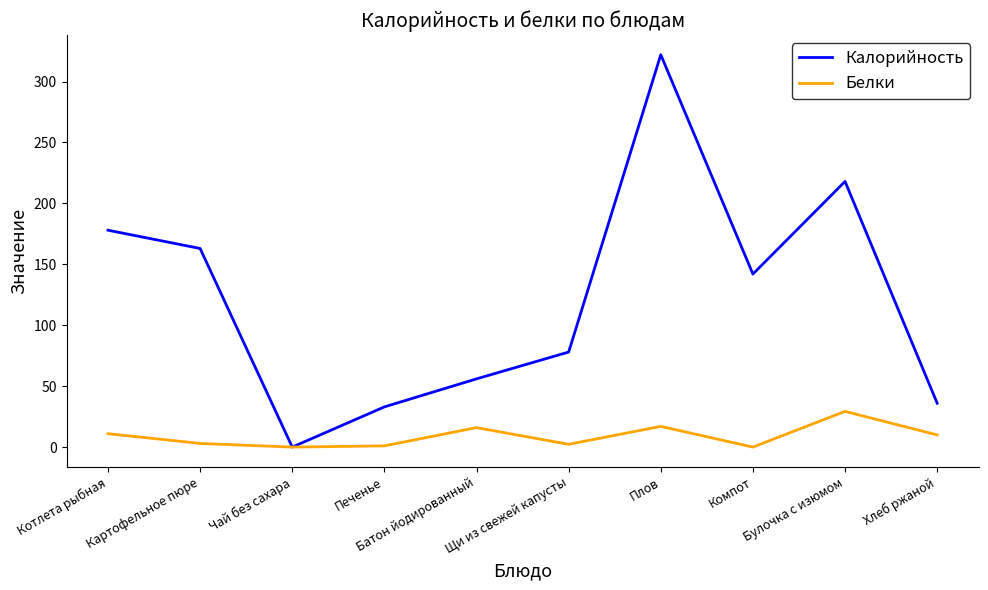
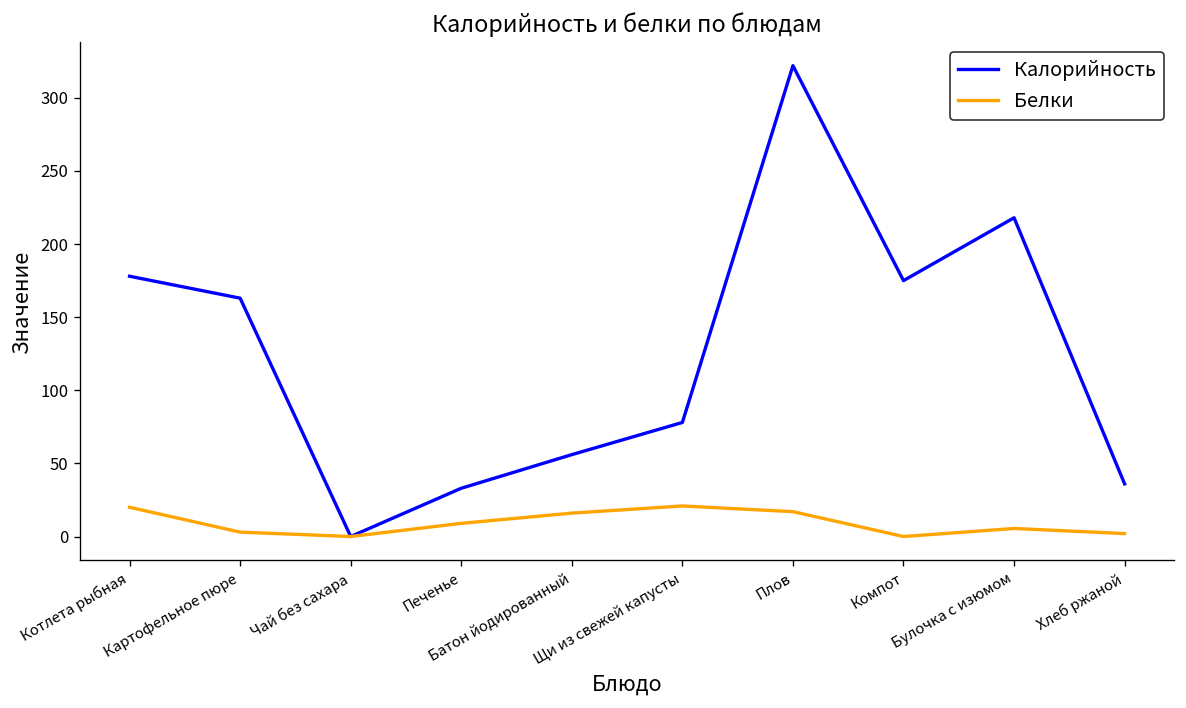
Белки, Котлета рыбная: 11 -> 20
Белки, Печенье: 1 -> 9
Белки, Щи из свежей капусты: 2 -> 21
Калорийность, Компот: 142 -> 175
Белки, Булочка с изюмом: 29 -> 6
Белки, Хлеб ржаной: 10 -> 2
